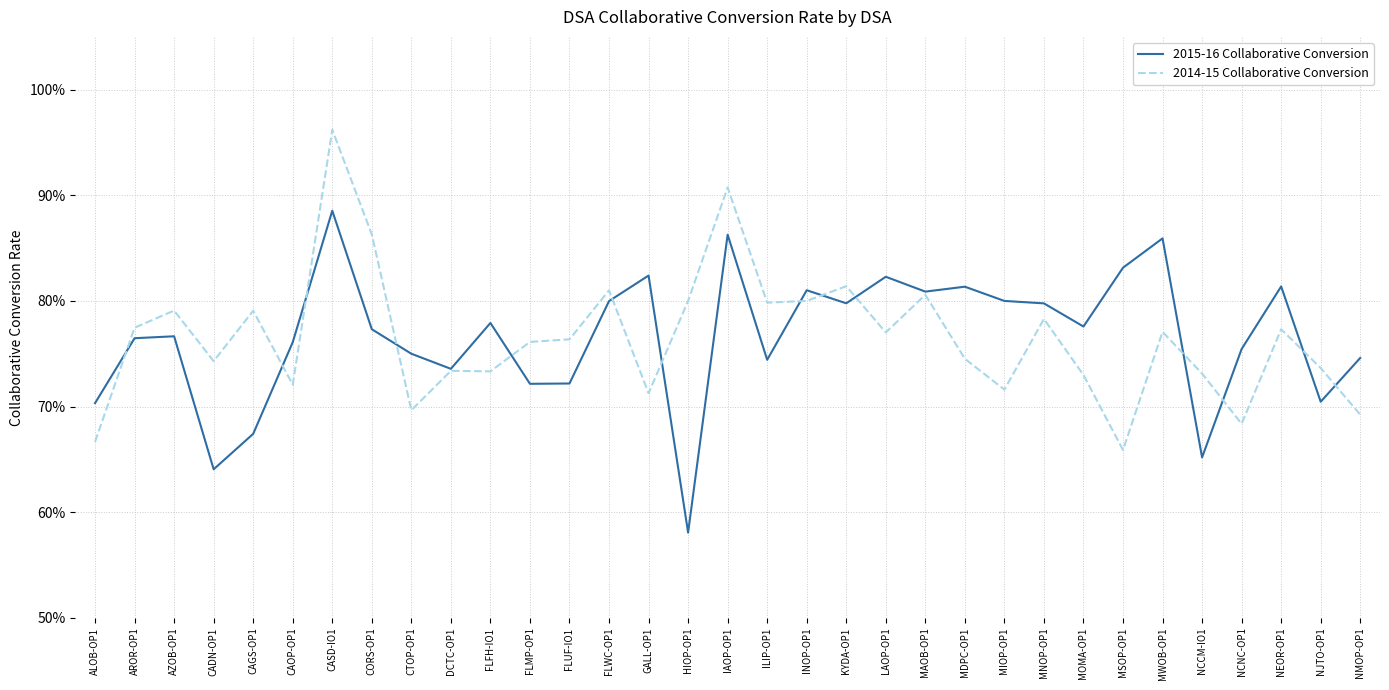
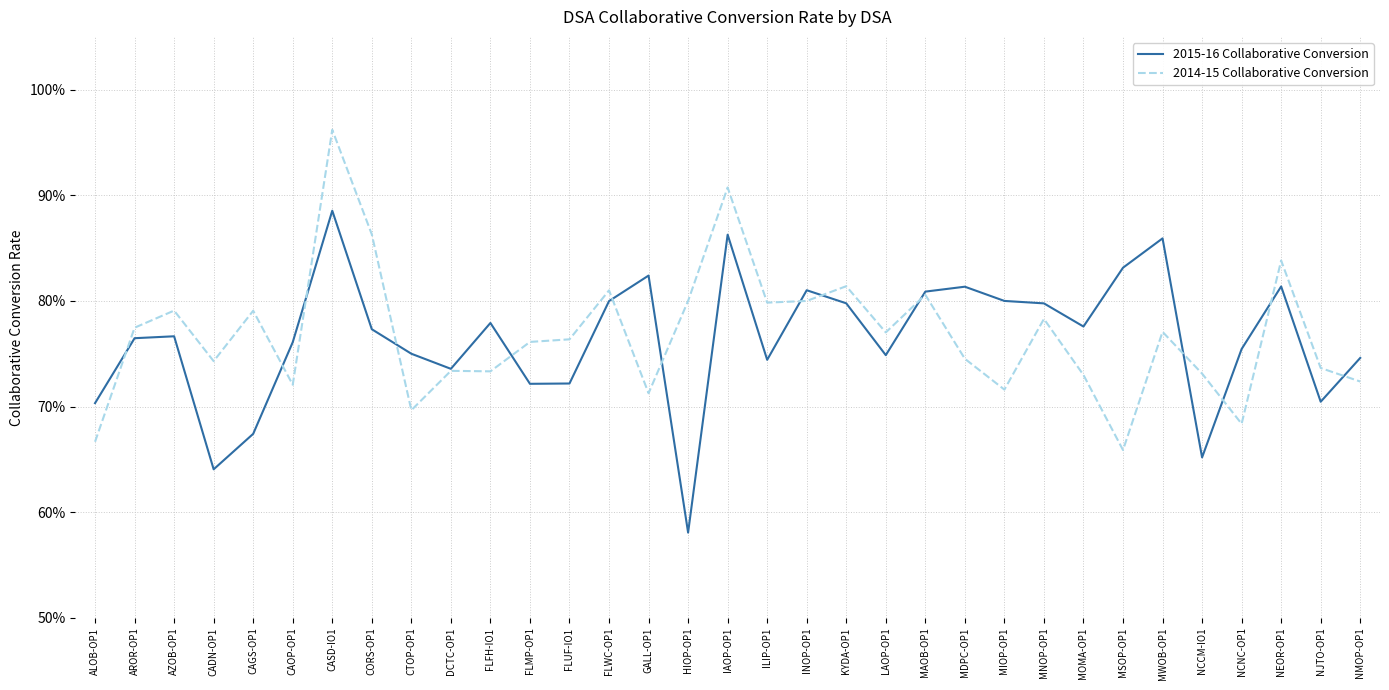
2015-16 Collaborative Conversion, LAOP-OP1: 82.3% -> 74.9%
2014-15 Collaborative Conversion, NEOR-OP1: 77.3% -> 83.8%
2014-15 Collaborative Conversion, NMOP-OP1: 69.2% -> 72.4%
